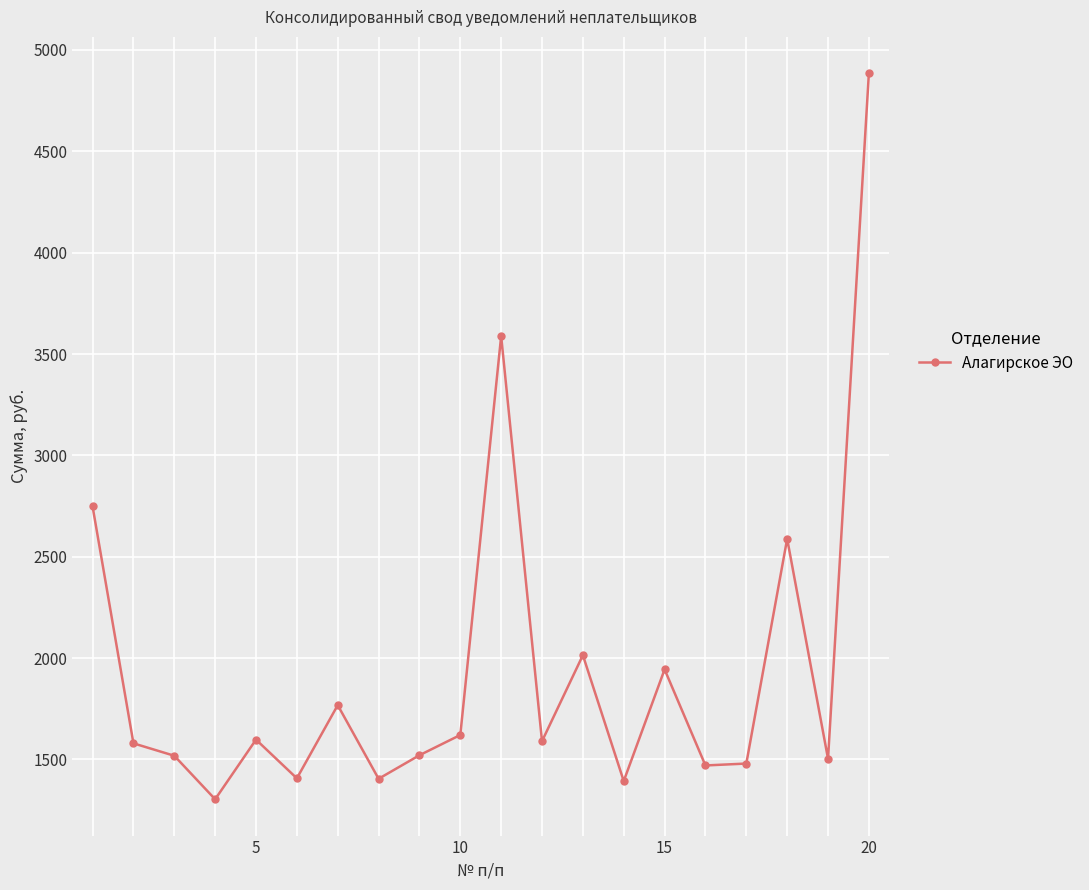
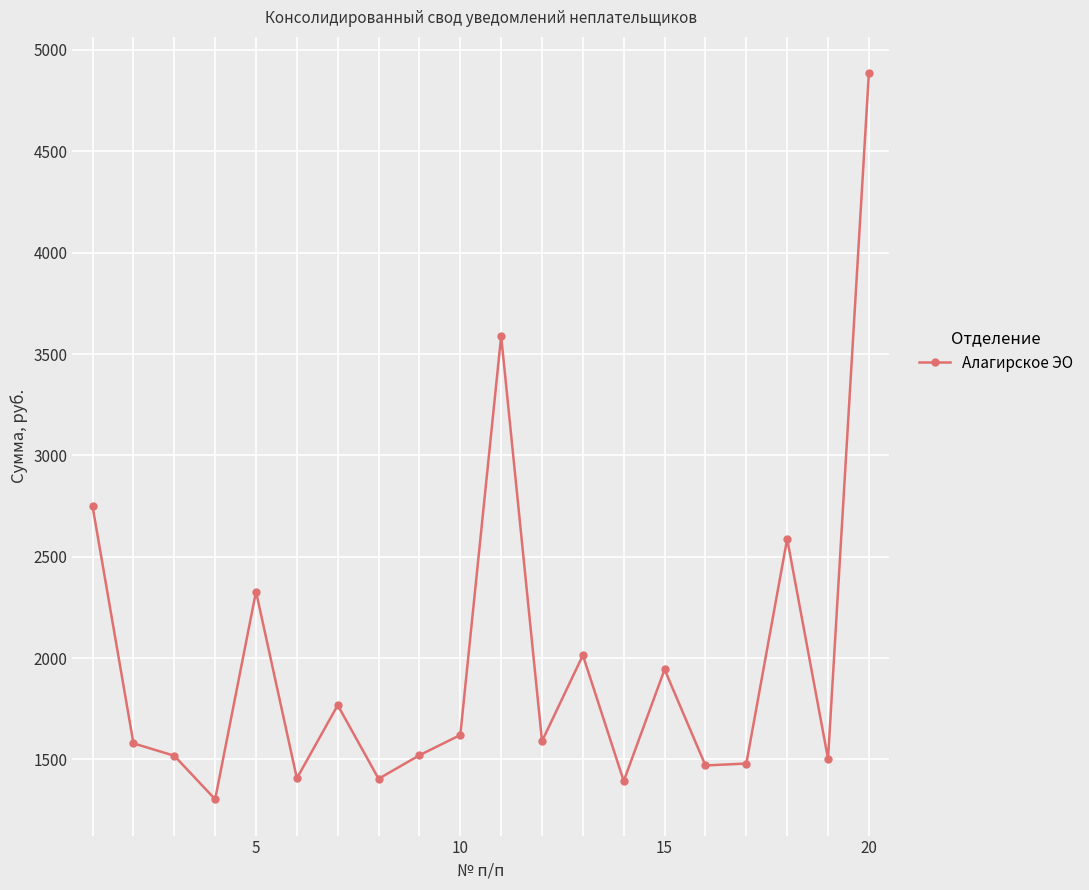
5: 1600 -> 2330
